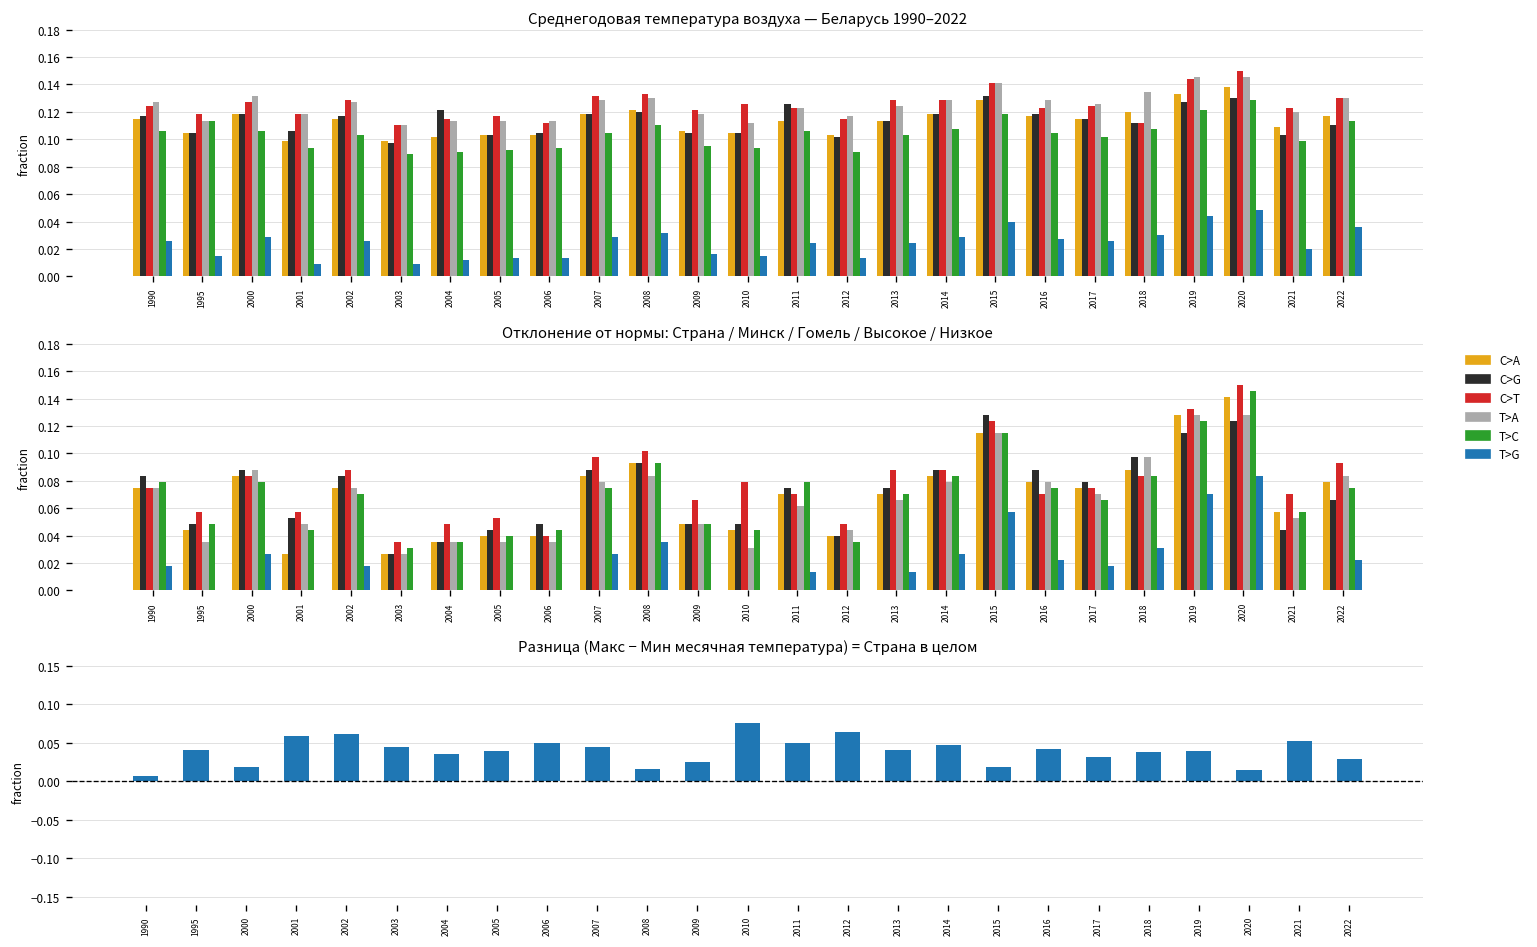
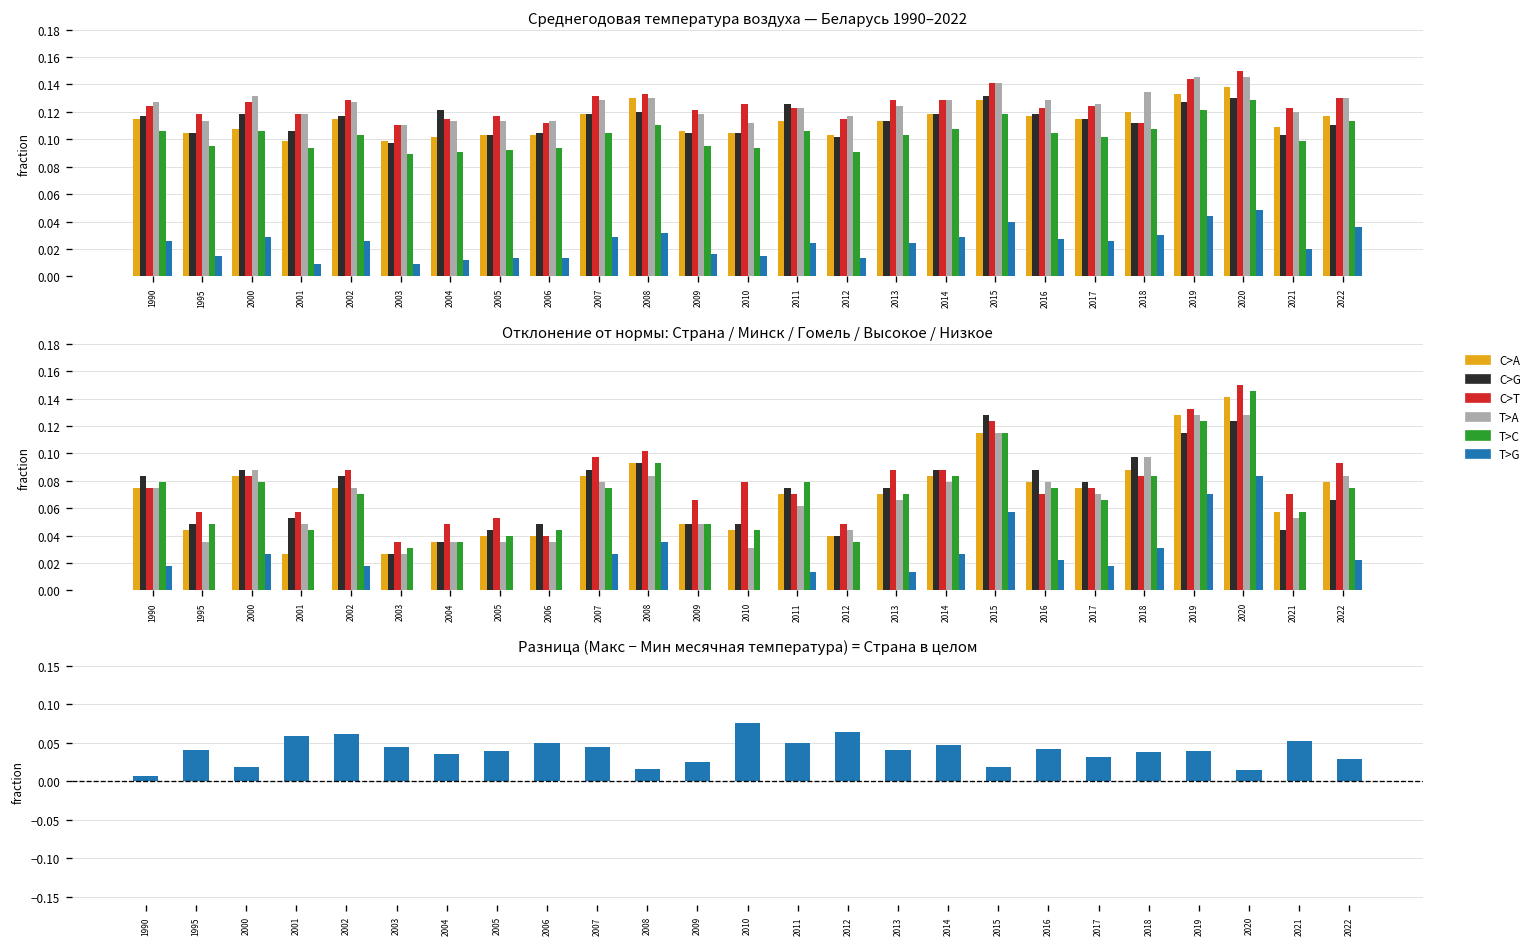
Среднегодовая температура воздуха — Беларусь 1990–2022, T>C, 1995: 0.114 -> 0.095
Среднегодовая температура воздуха — Беларусь 1990–2022, C>A, 2000: 0.118 -> 0.108
Среднегодовая температура воздуха — Беларусь 1990–2022, C>A, 2008: 0.121 -> 0.130
